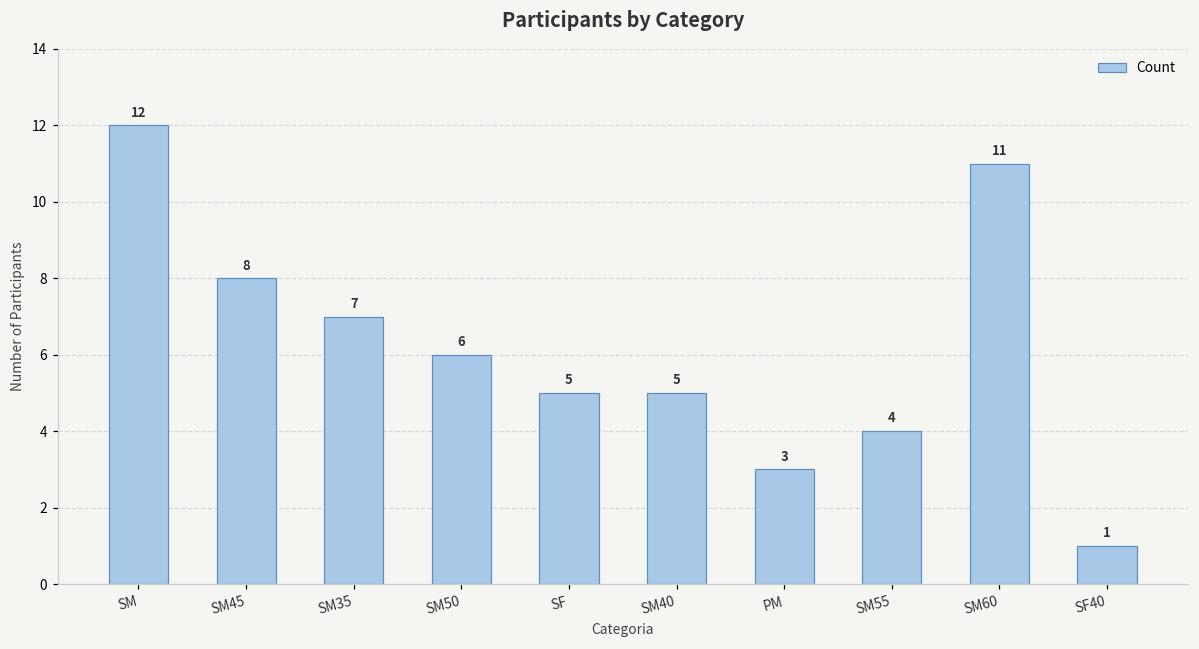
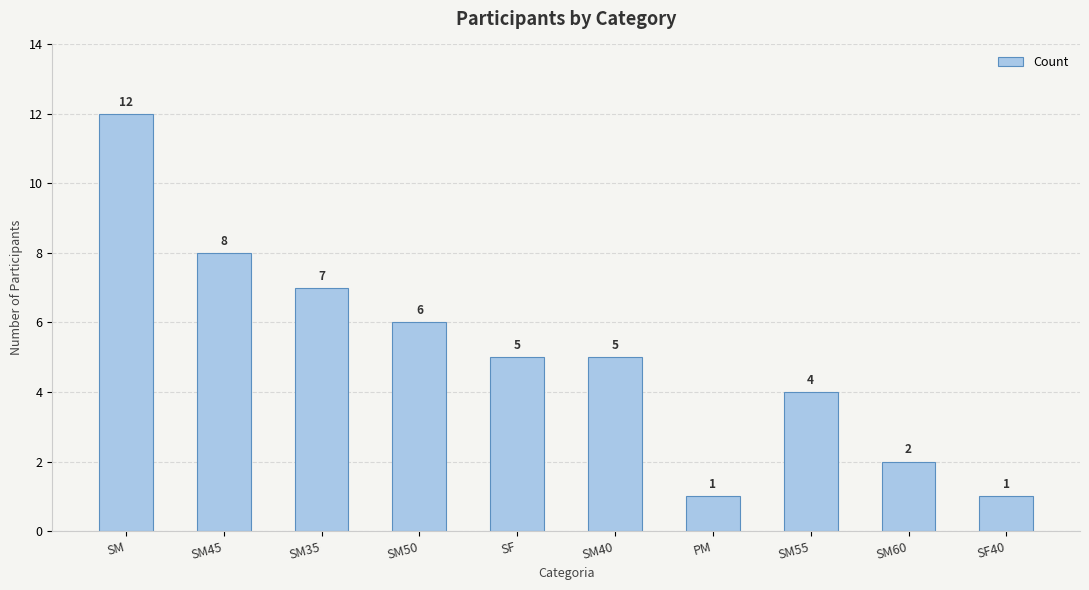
PM: 3 -> 1
SM60: 11 -> 2
